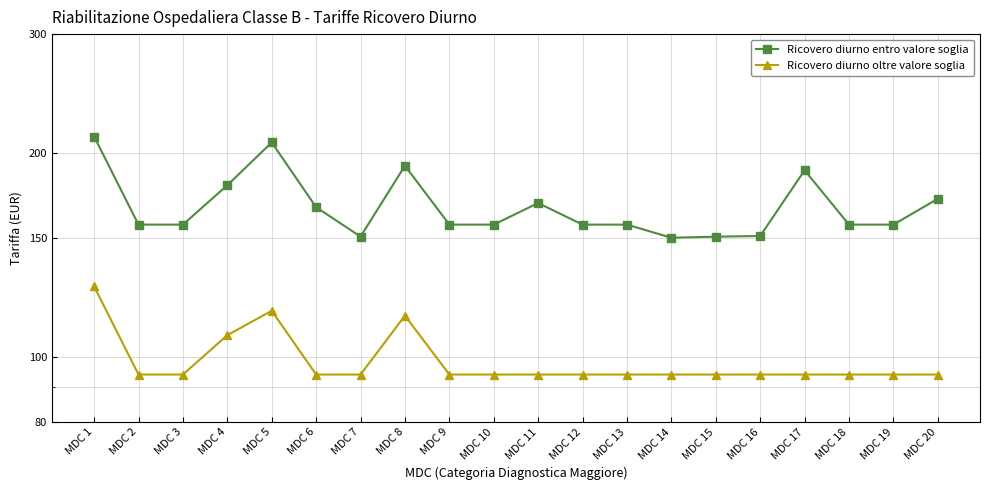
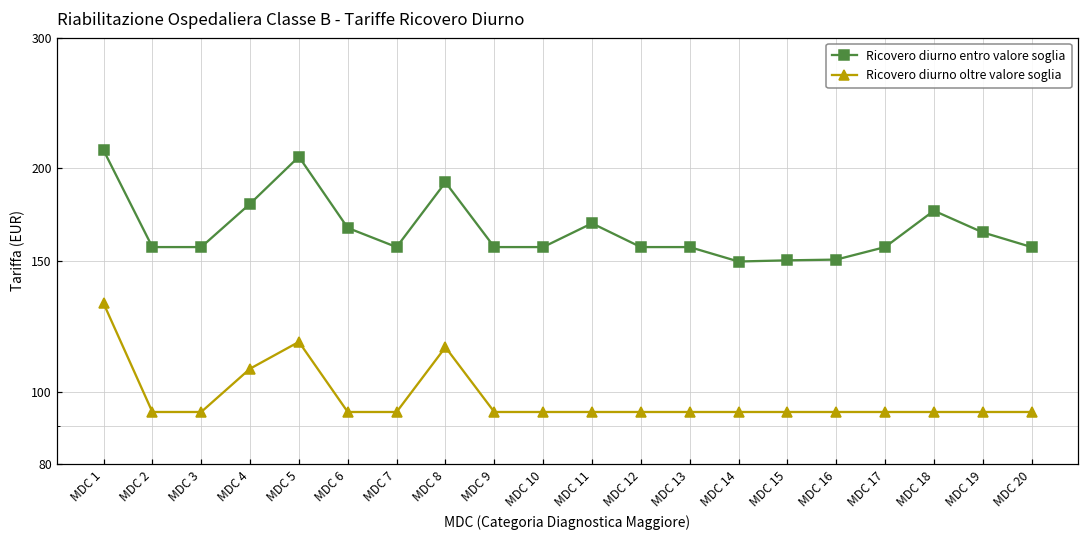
Ricovero diurno oltre valore soglia, MDC 1: 127 -> 132
Ricovero diurno entro valore soglia, MDC 7: 150 -> 157
Ricovero diurno entro valore soglia, MDC 17: 189 -> 157
Ricovero diurno entro valore soglia, MDC 18: 157 -> 175
Ricovero diurno entro valore soglia, MDC 19: 157 -> 164
Ricovero diurno entro valore soglia, MDC 20: 171 -> 157
